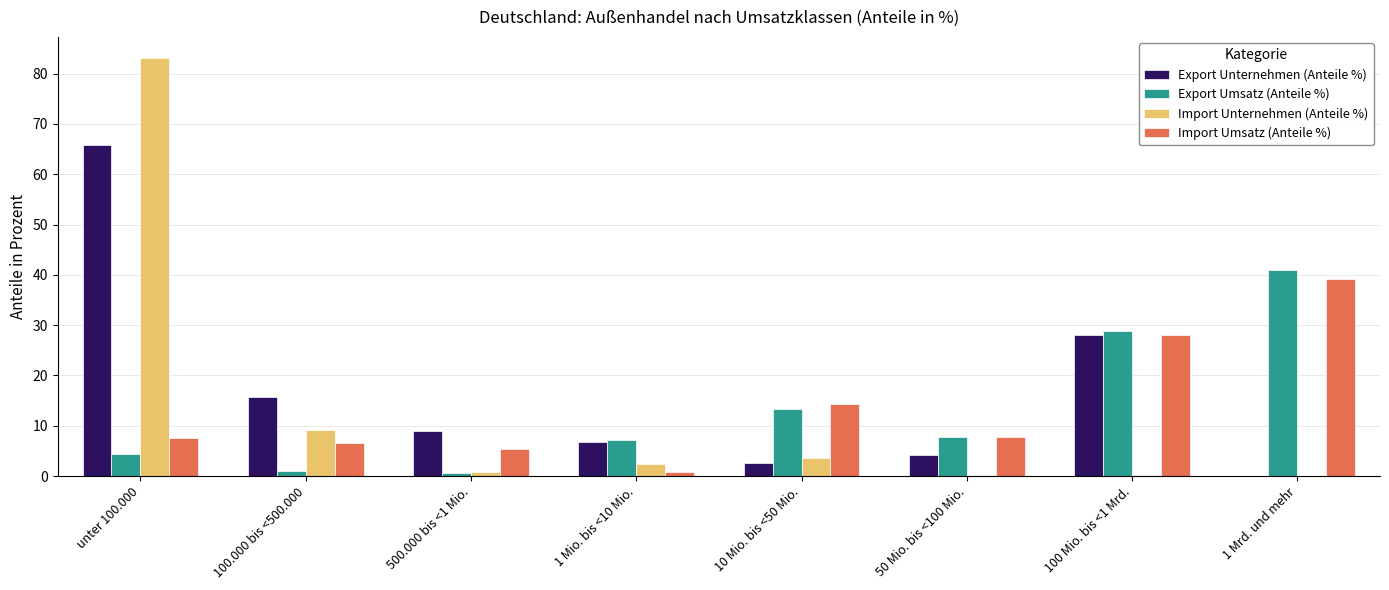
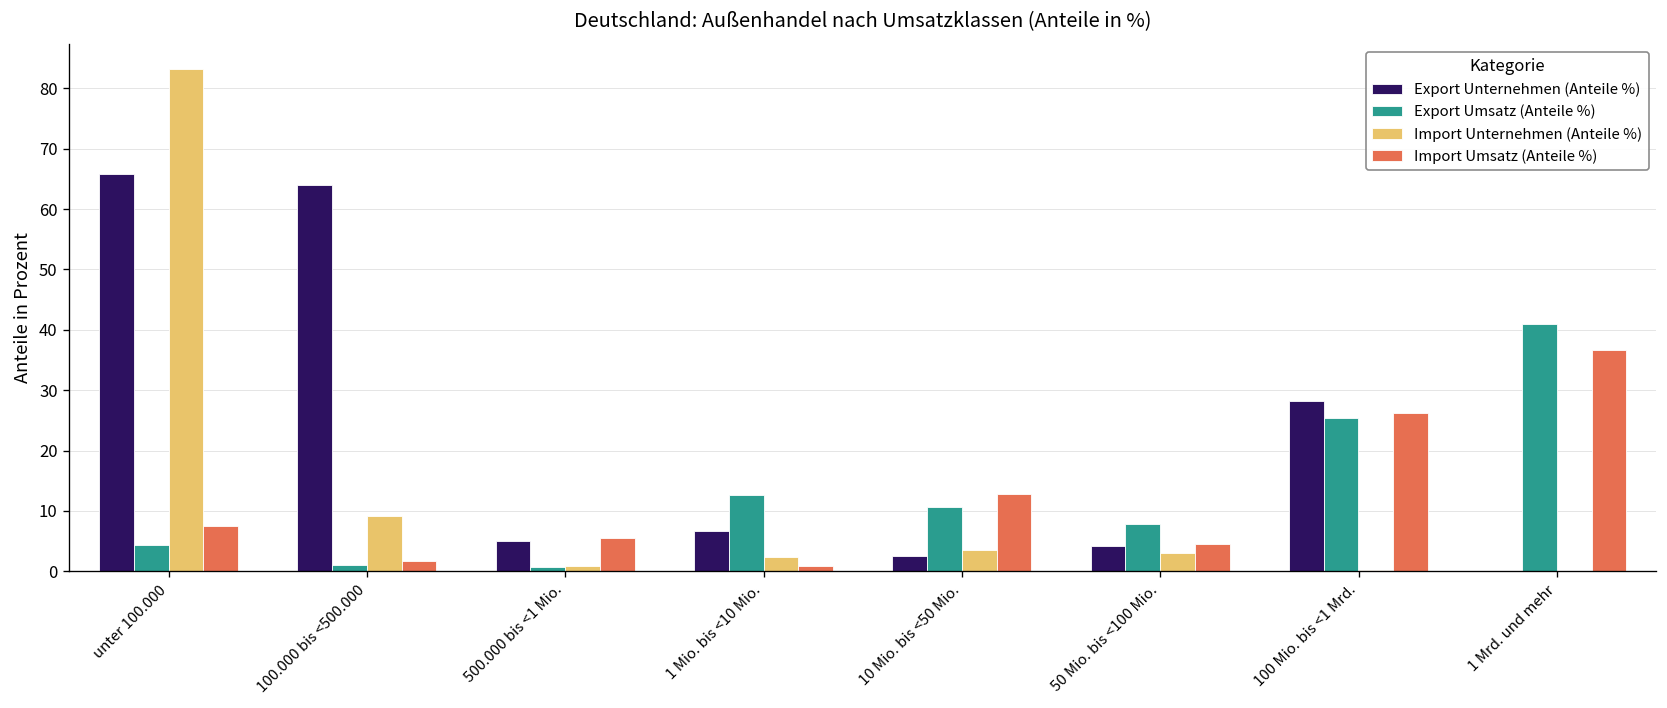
Export Unternehmen (Anteile %), 100.000 bis <500.000: 16 -> 64
Import Umsatz (Anteile %), 100.000 bis <500.000: 7 -> 2
Export Unternehmen (Anteile %), 500.000 bis <1 Mio.: 9 -> 5
Export Umsatz (Anteile %), 1 Mio. bis <10 Mio.: 7 -> 13
Export Umsatz (Anteile %), 10 Mio. bis <50 Mio.: 13 -> 11
Import Umsatz (Anteile %), 10 Mio. bis <50 Mio.: 14 -> 13
Import Unternehmen (Anteile %), 50 Mio. bis <100 Mio.: 0 -> 3
Import Umsatz (Anteile %), 50 Mio. bis <100 Mio.: 8 -> 5
Export Umsatz (Anteile %), 100 Mio. bis <1 Mrd.: 29 -> 25
Import Umsatz (Anteile %), 100 Mio. bis <1 Mrd.: 28 -> 26
Import Umsatz (Anteile %), 1 Mrd. und mehr: 39 -> 37
